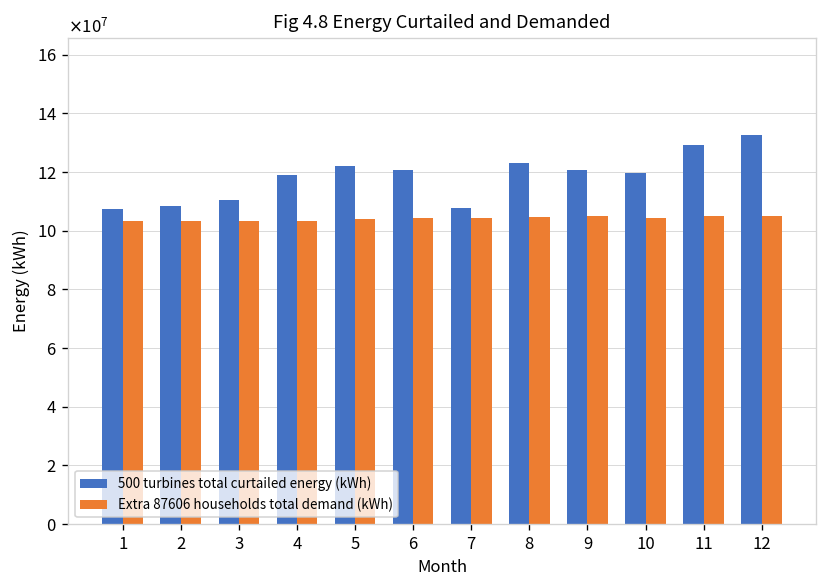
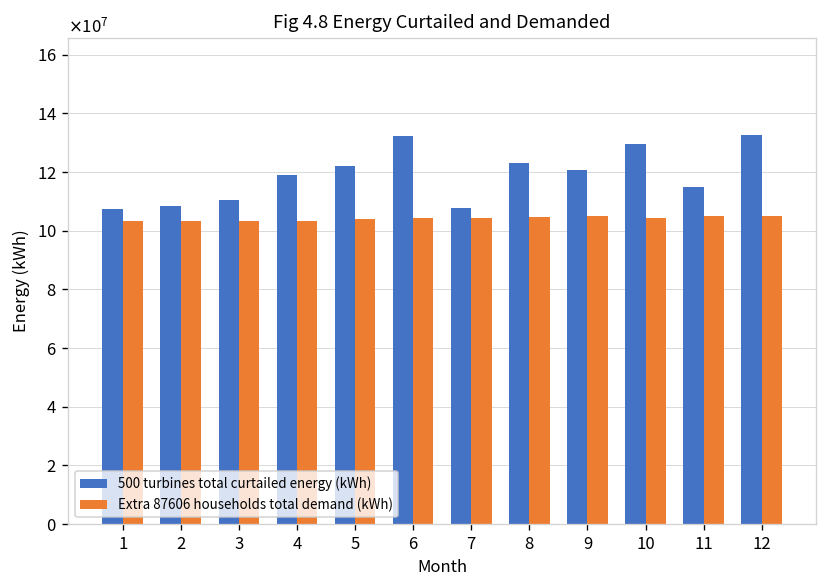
500 turbines total curtailed energy (kWh), 6: 121000000 -> 132000000
500 turbines total curtailed energy (kWh), 10: 120000000 -> 130000000
500 turbines total curtailed energy (kWh), 11: 129000000 -> 115000000
